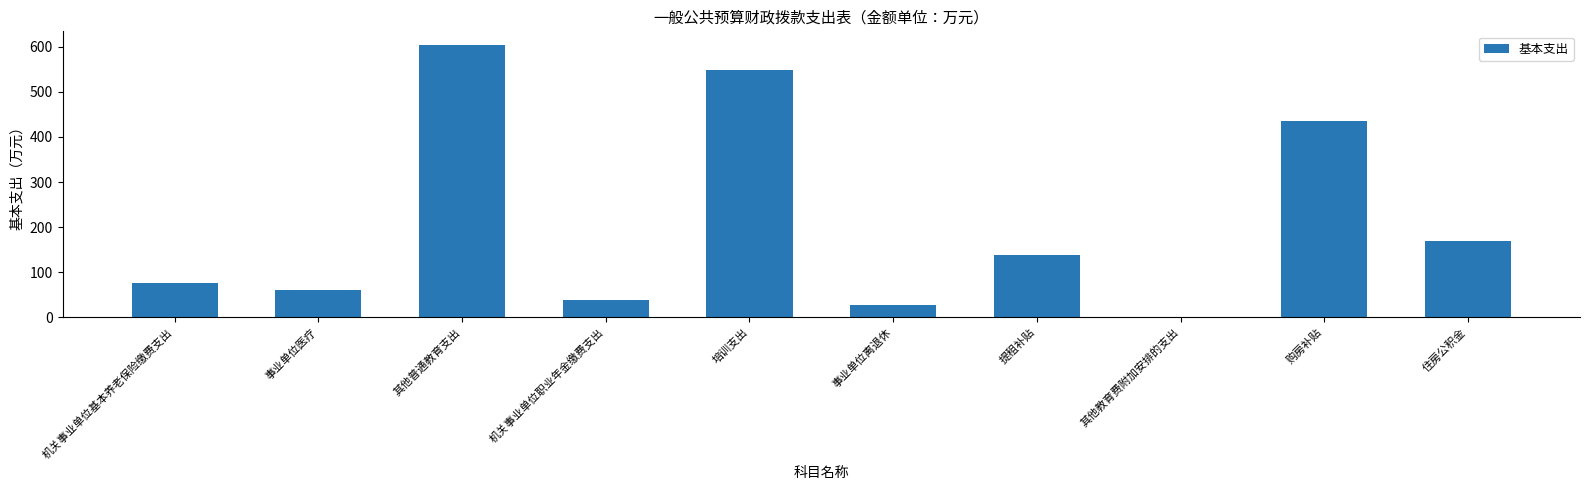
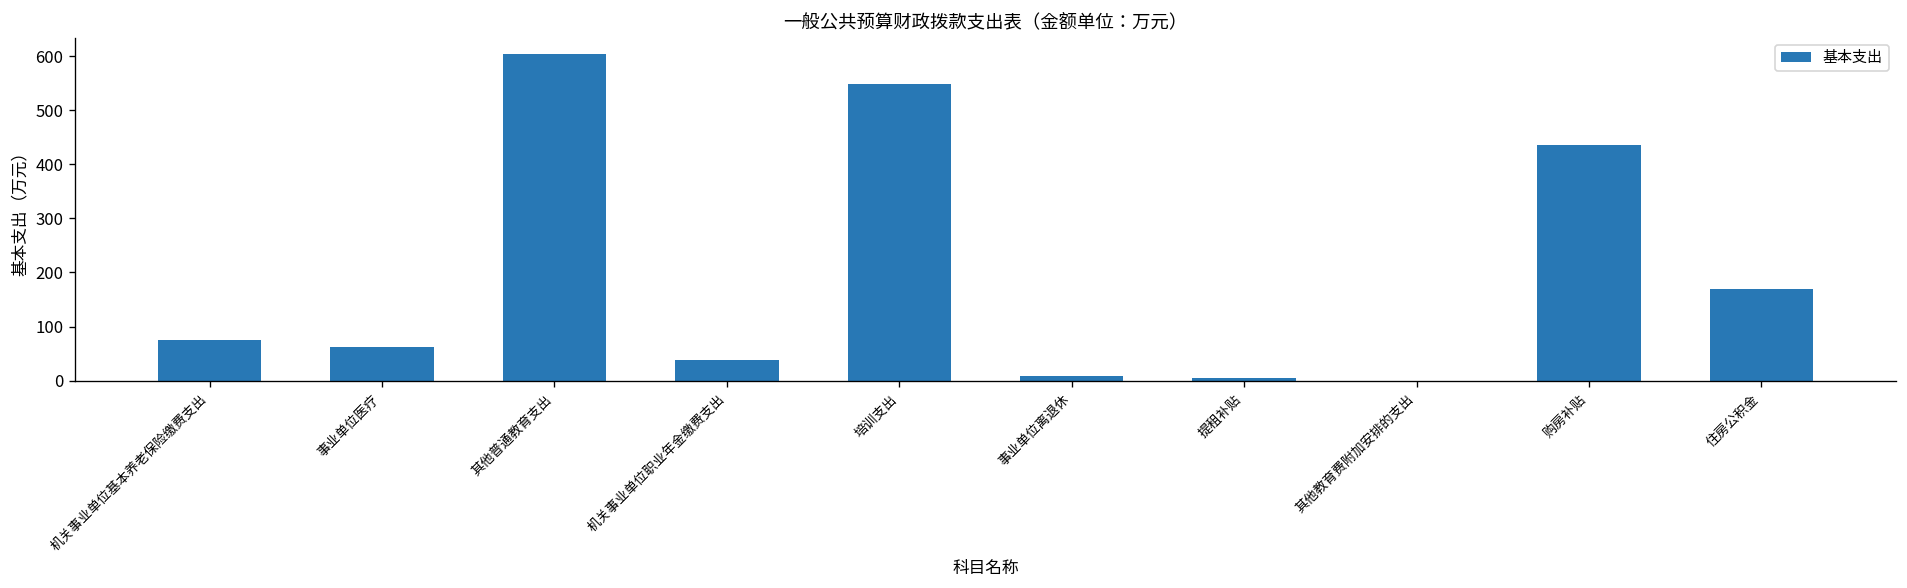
事业单位离退休: 30 -> 10
提租补贴: 140 -> 0
